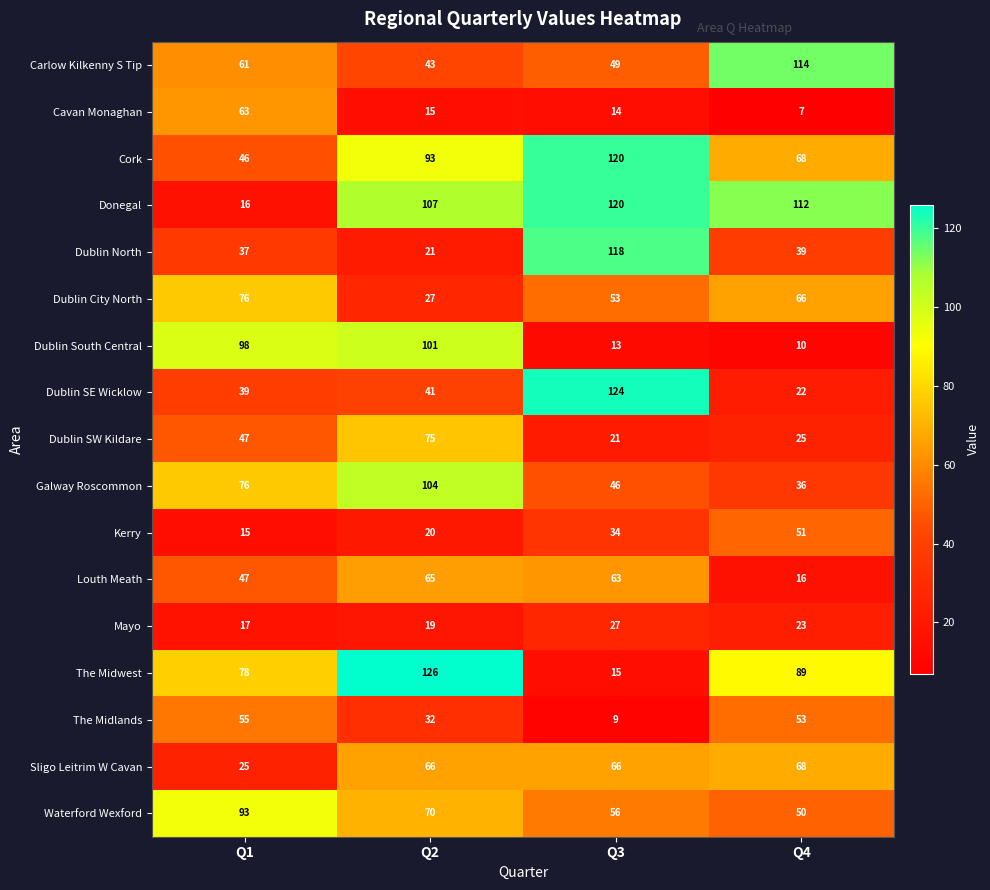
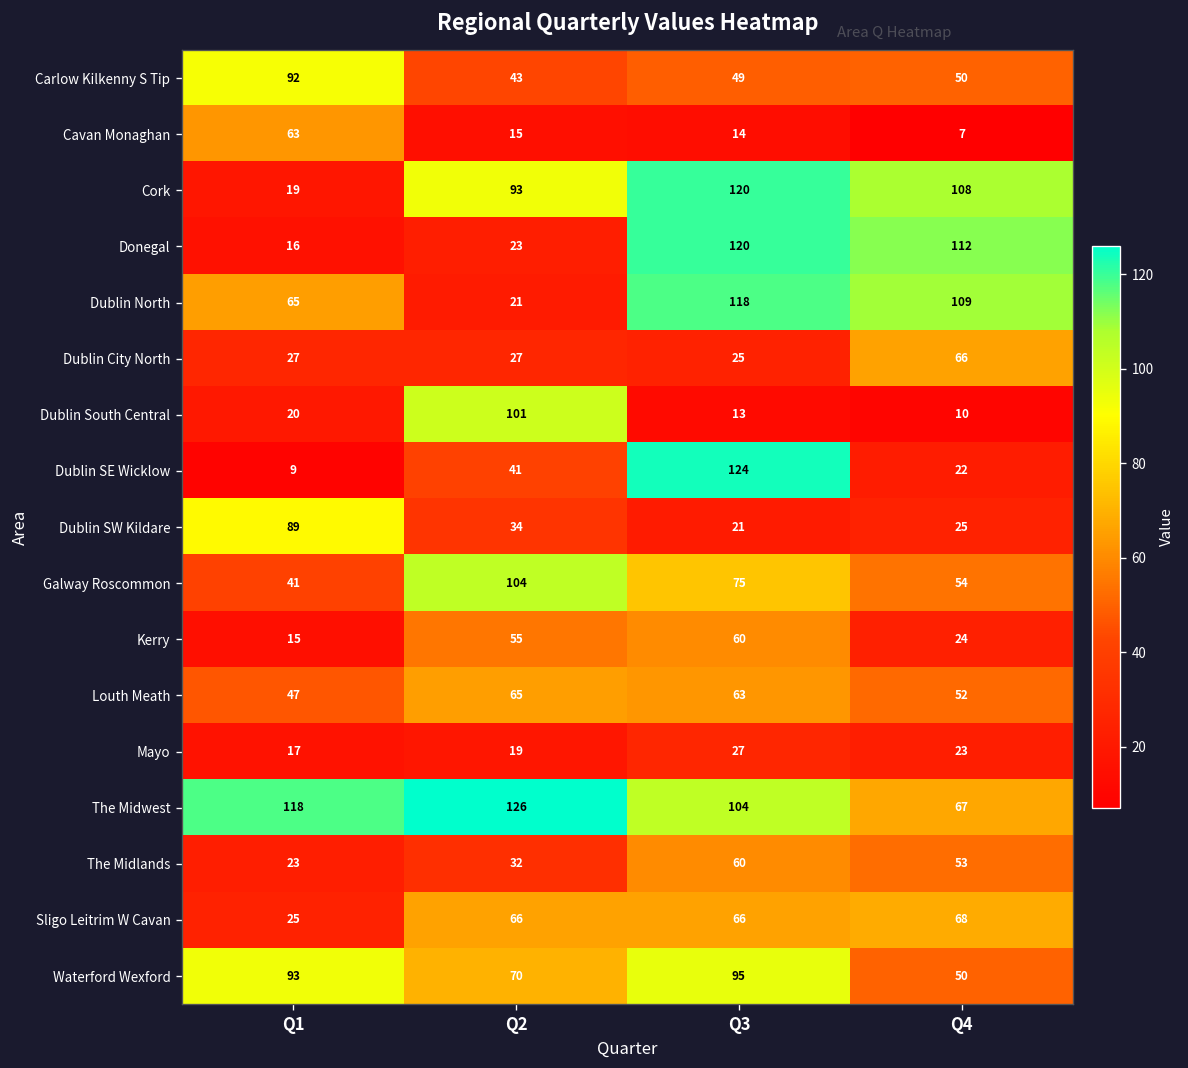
Carlow Kilkenny S Tip, Q1: 61 -> 92
Carlow Kilkenny S Tip, Q4: 114 -> 50
Cork, Q1: 46 -> 19
Cork, Q4: 68 -> 108
Donegal, Q2: 107 -> 23
Dublin North, Q1: 37 -> 65
Dublin North, Q4: 39 -> 109
Dublin City North, Q1: 76 -> 27
Dublin City North, Q3: 53 -> 25
Dublin South Central, Q1: 98 -> 20
Dublin SE Wicklow, Q1: 39 -> 9
Dublin SW Kildare, Q1: 47 -> 89
Dublin SW Kildare, Q2: 75 -> 34
Galway Roscommon, Q1: 76 -> 41
Galway Roscommon, Q3: 46 -> 75
Galway Roscommon, Q4: 36 -> 54
Kerry, Q2: 20 -> 55
Kerry, Q3: 34 -> 60
Kerry, Q4: 51 -> 24
Louth Meath, Q4: 16 -> 52
The Midwest, Q1: 78 -> 118
The Midwest, Q3: 15 -> 104
The Midwest, Q4: 89 -> 67
The Midlands, Q1: 55 -> 23
The Midlands, Q3: 9 -> 60
Waterford Wexford, Q3: 56 -> 95
